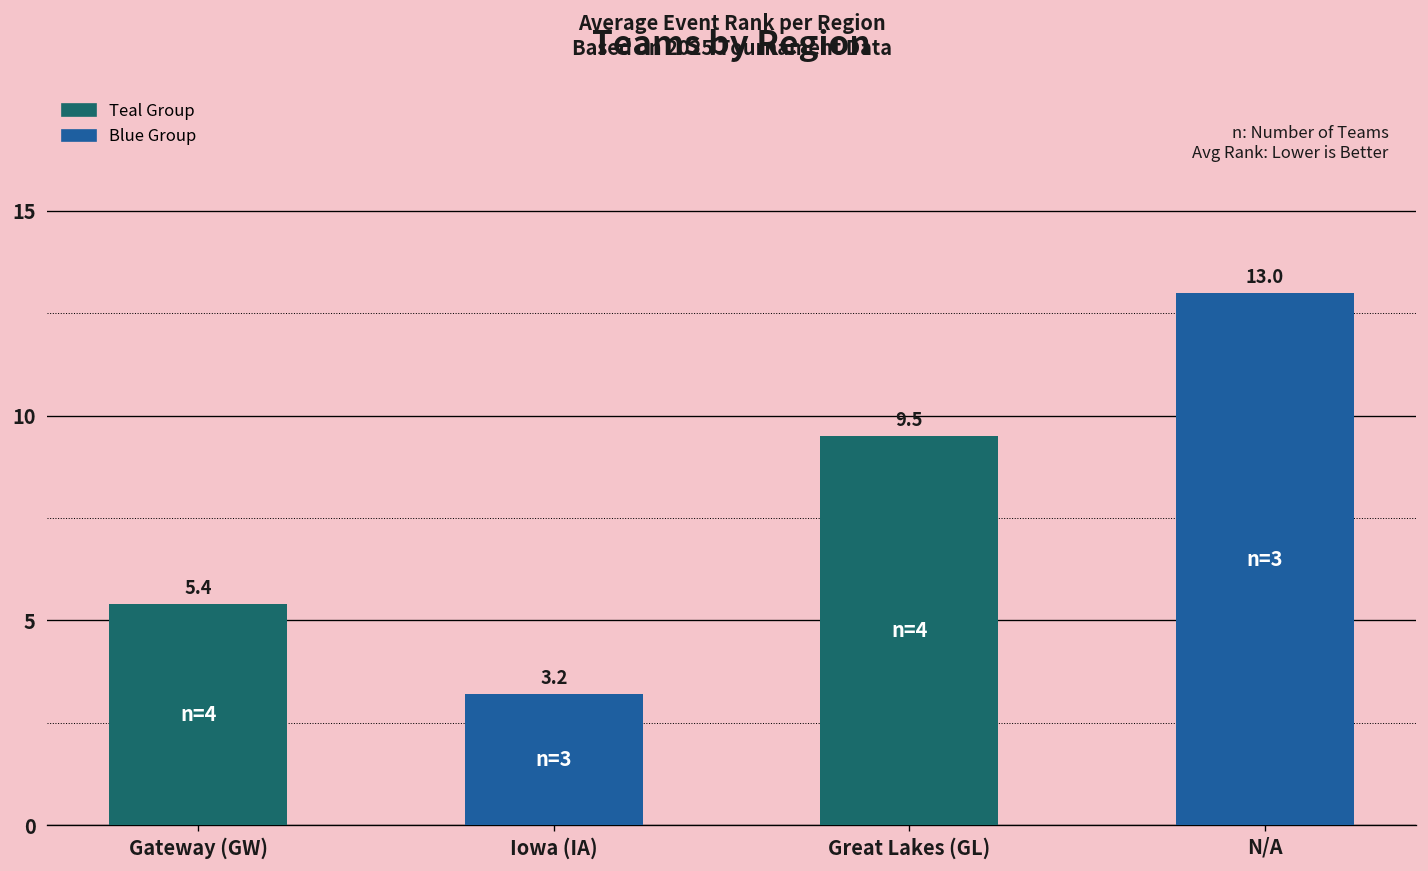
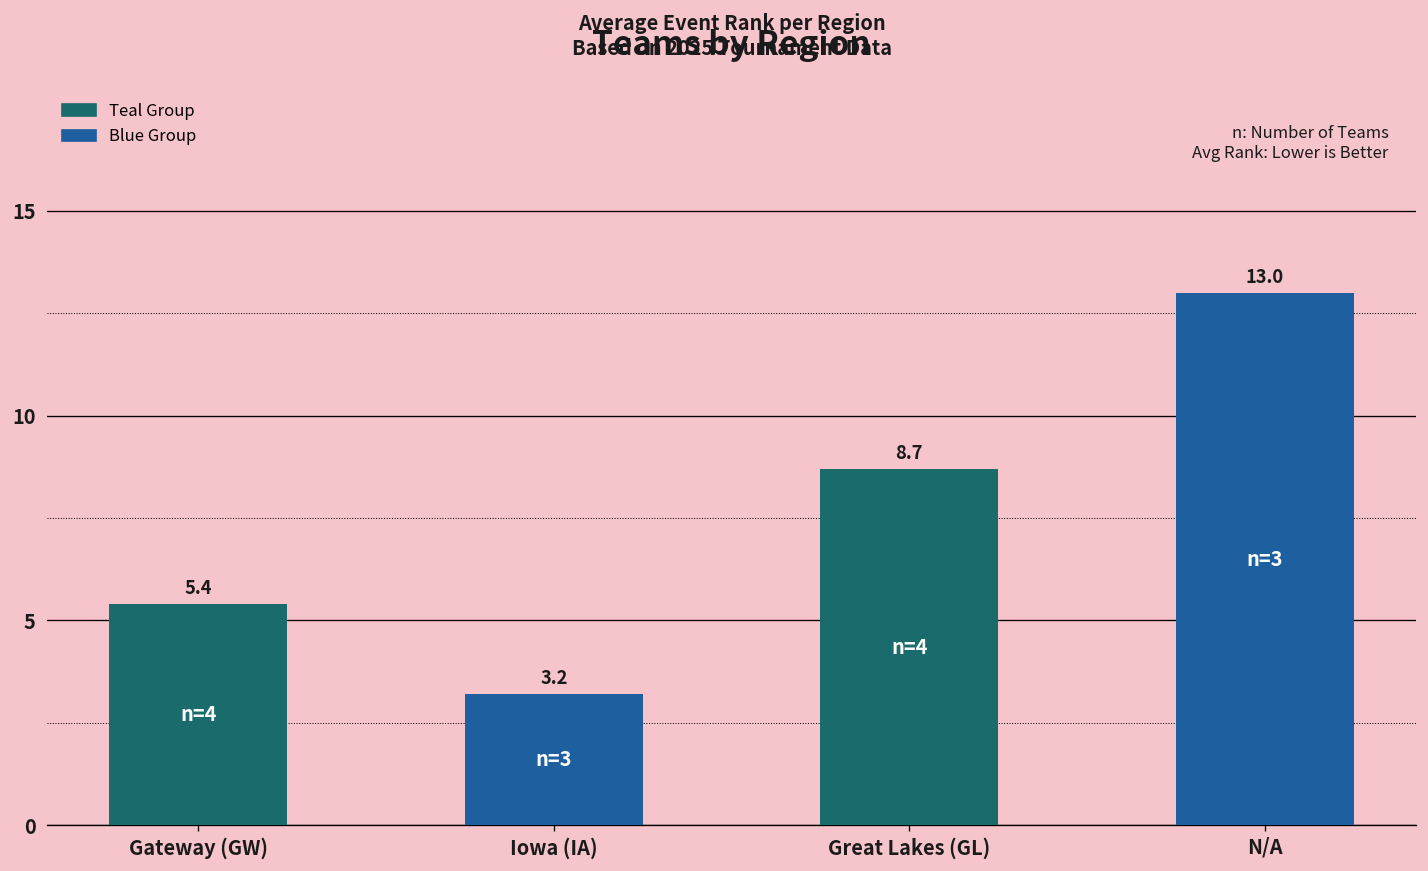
Great Lakes (GL): 9.5 -> 8.7
